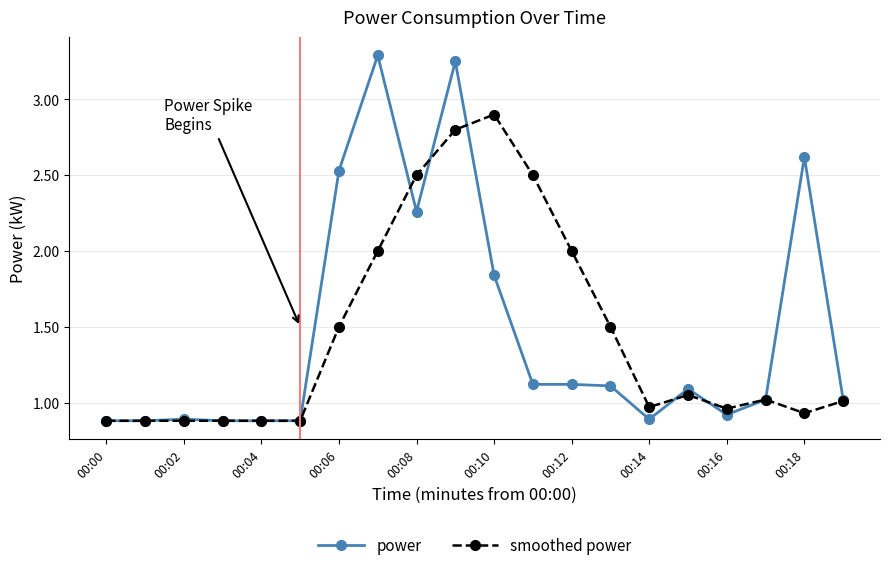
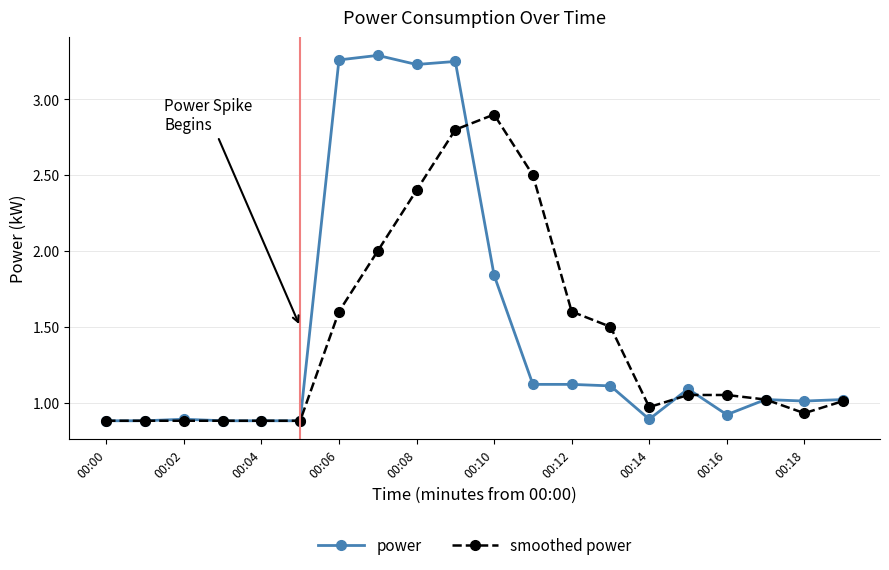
power, 00:06: 2.53 -> 3.26
smoothed power, 00:06: 1.5 -> 1.6
power, 00:08: 2.26 -> 3.23
smoothed power, 00:08: 2.5 -> 2.4
smoothed power, 00:12: 2.0 -> 1.6
smoothed power, 00:16: 0.96 -> 1.05
power, 00:18: 2.62 -> 1.01
